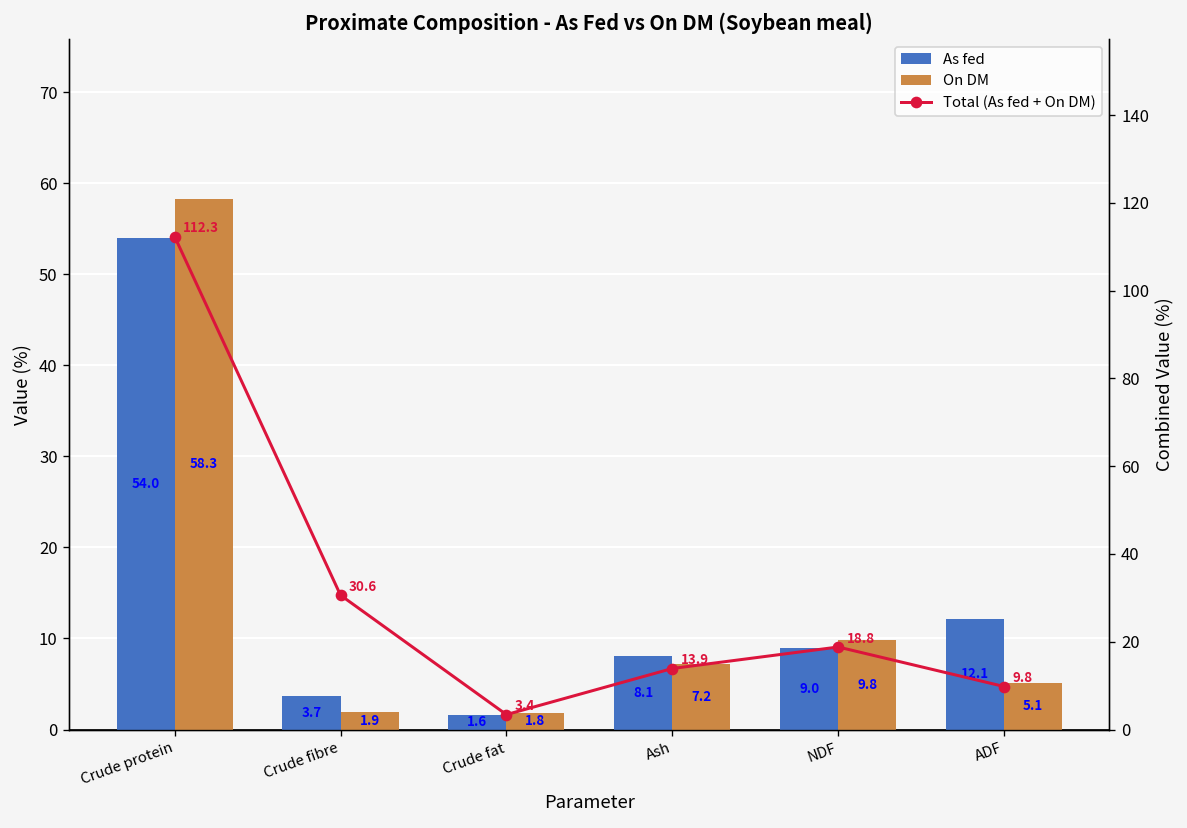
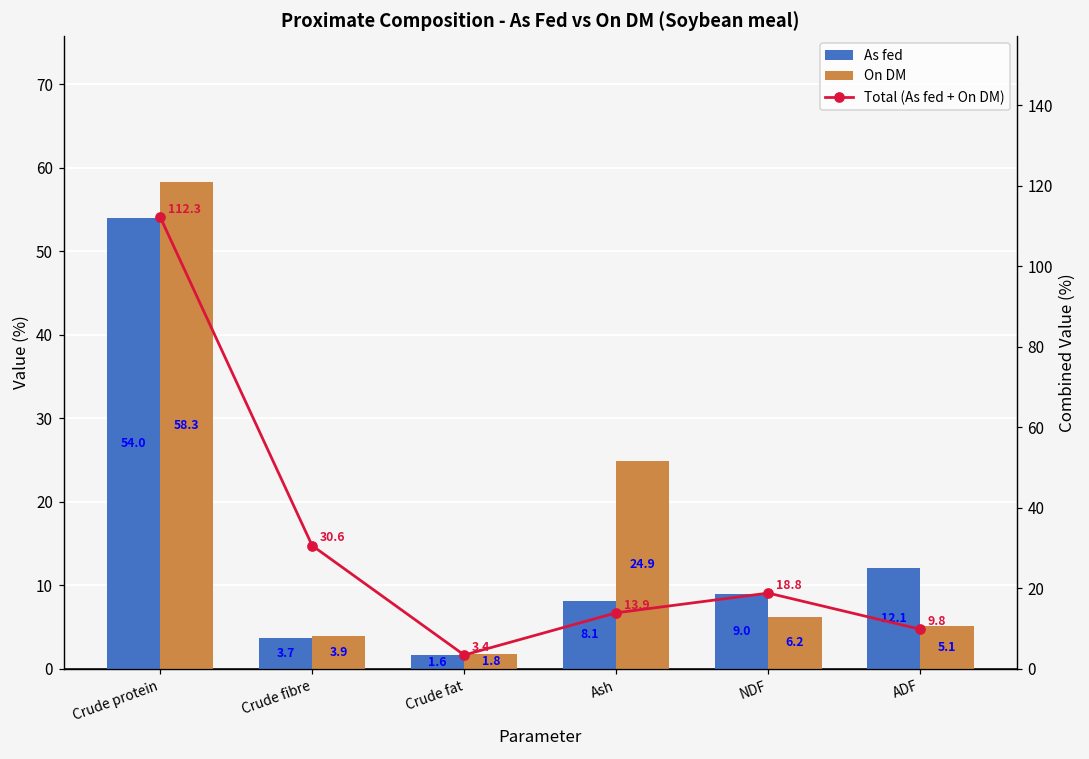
On DM, Crude fibre: 1.9 -> 3.9
On DM, Ash: 7.2 -> 24.9
On DM, NDF: 9.8 -> 6.2
